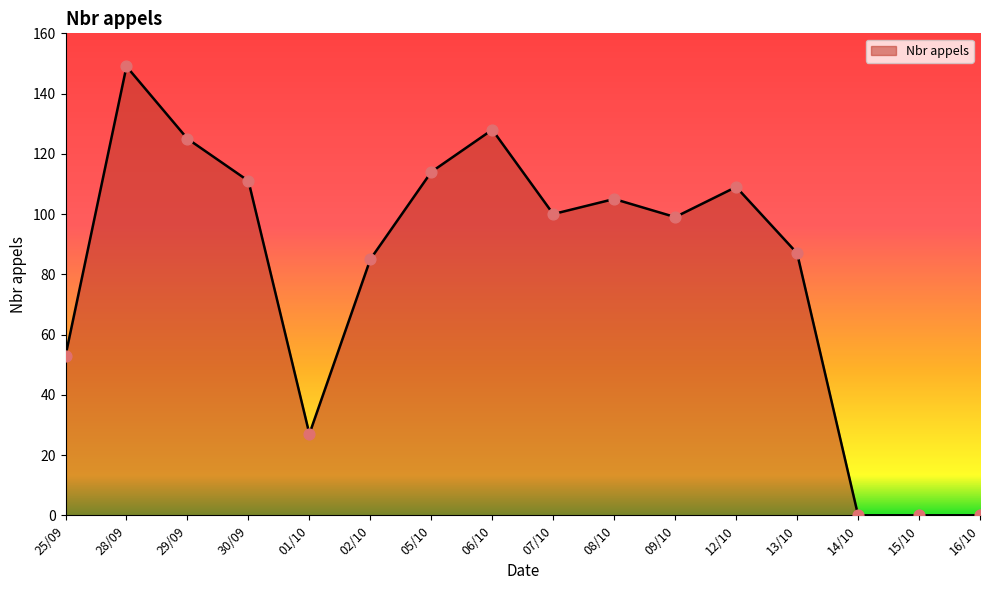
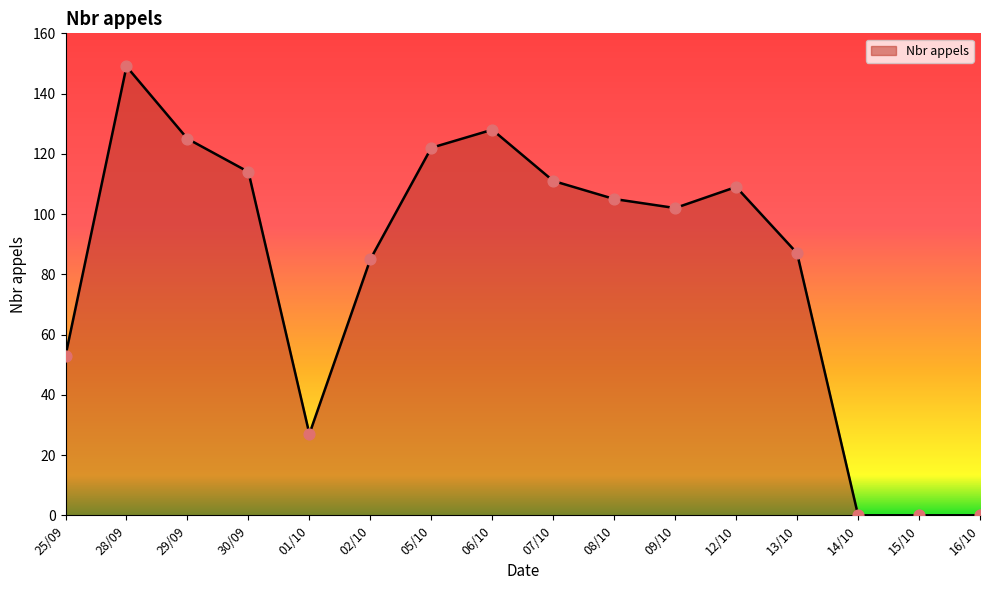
30/09: 111 -> 114
05/10: 114 -> 122
07/10: 100 -> 111
09/10: 99 -> 102
